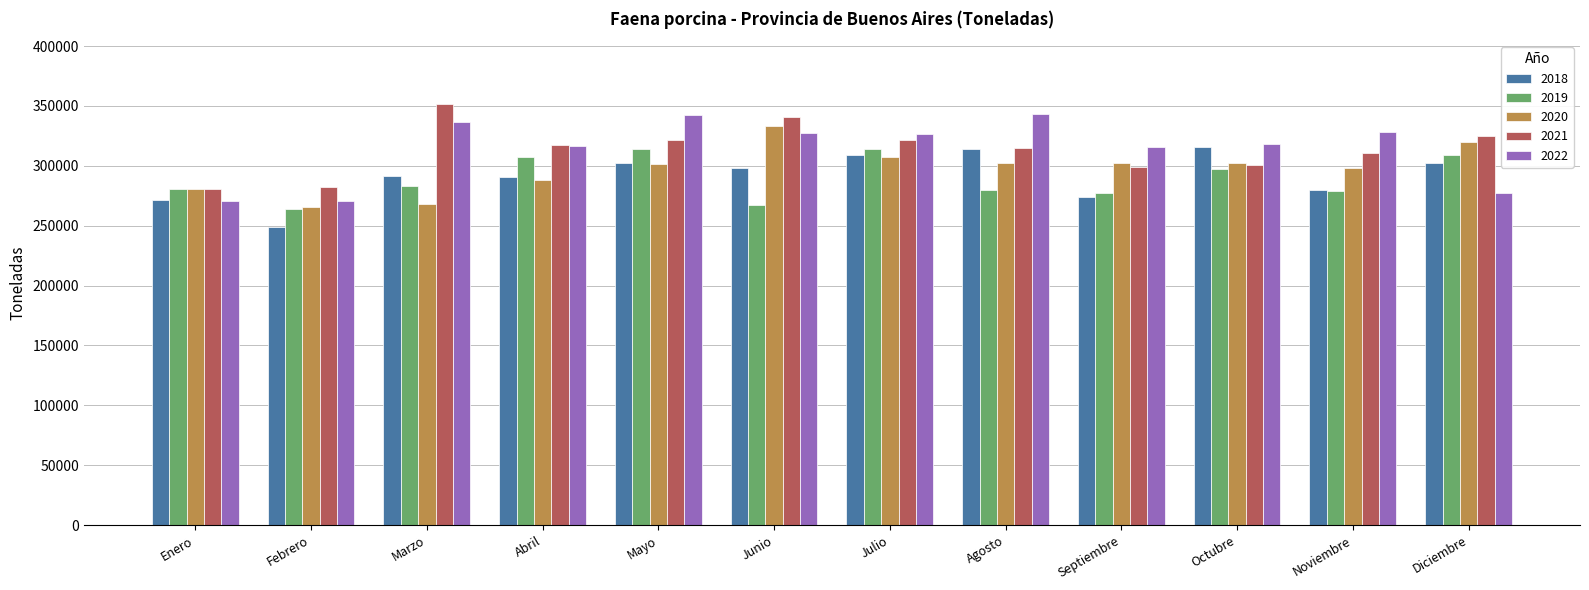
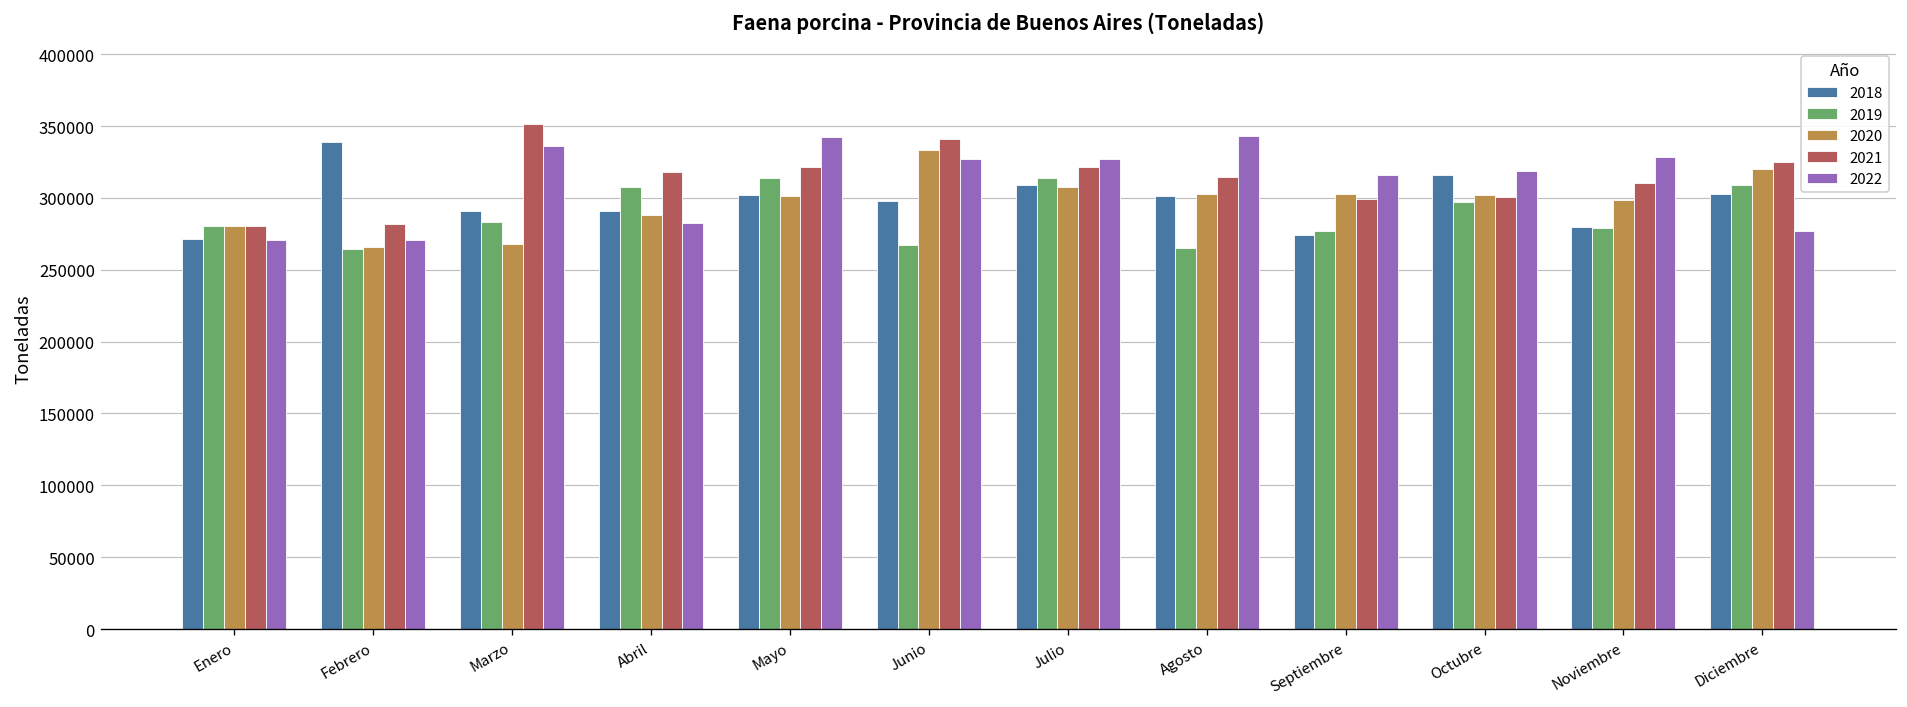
2018, Febrero: 249000 -> 339000
2022, Abril: 316000 -> 282000
2018, Agosto: 314000 -> 301000
2019, Agosto: 280000 -> 265000
